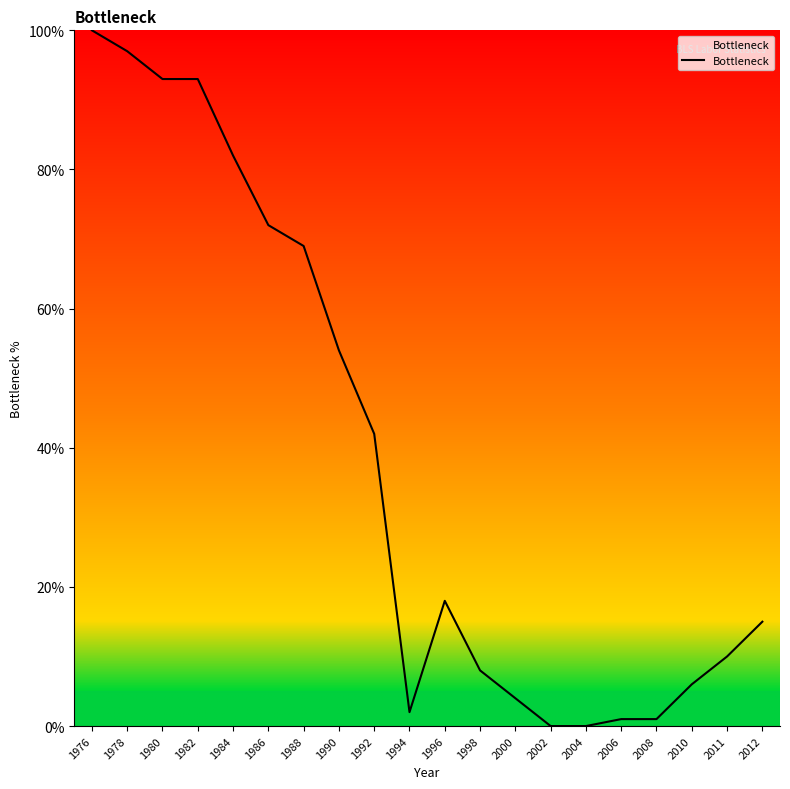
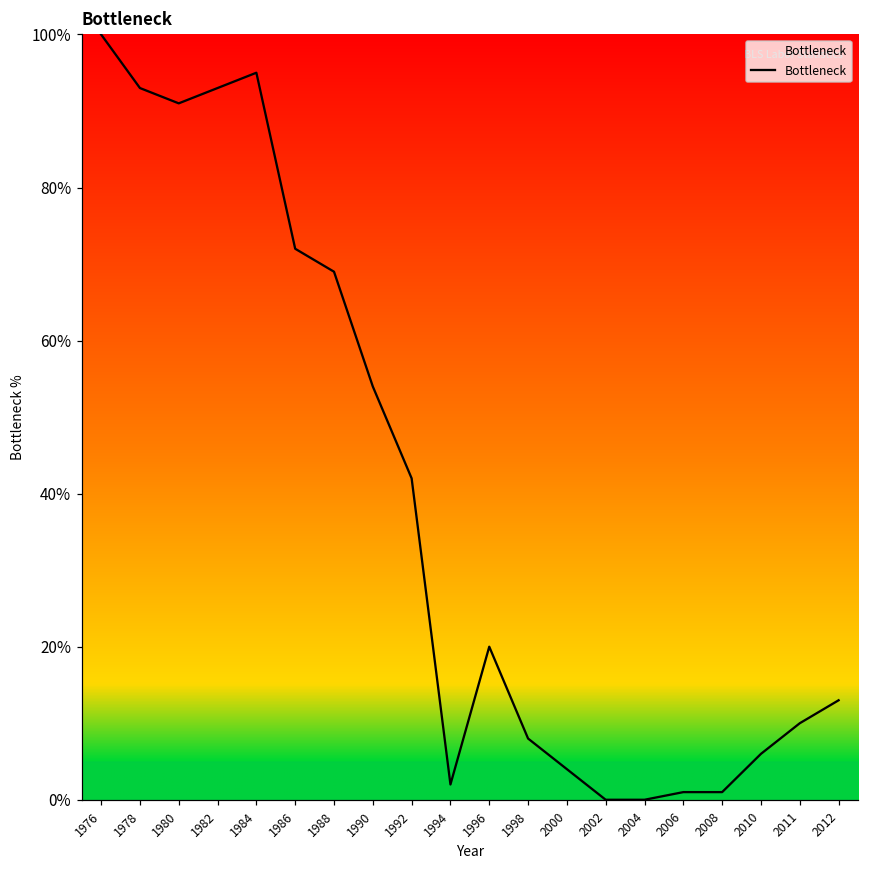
1978: 97% -> 93%
1980: 93% -> 91%
1984: 82% -> 95%
1996: 18% -> 20%
2012: 15% -> 13%
